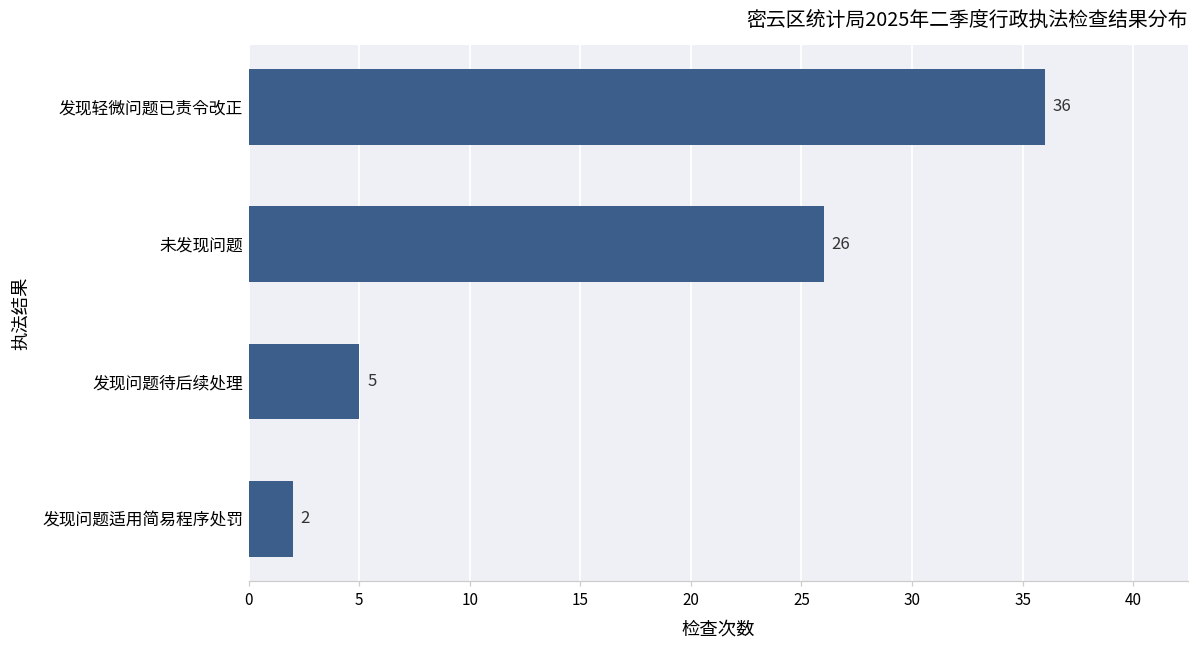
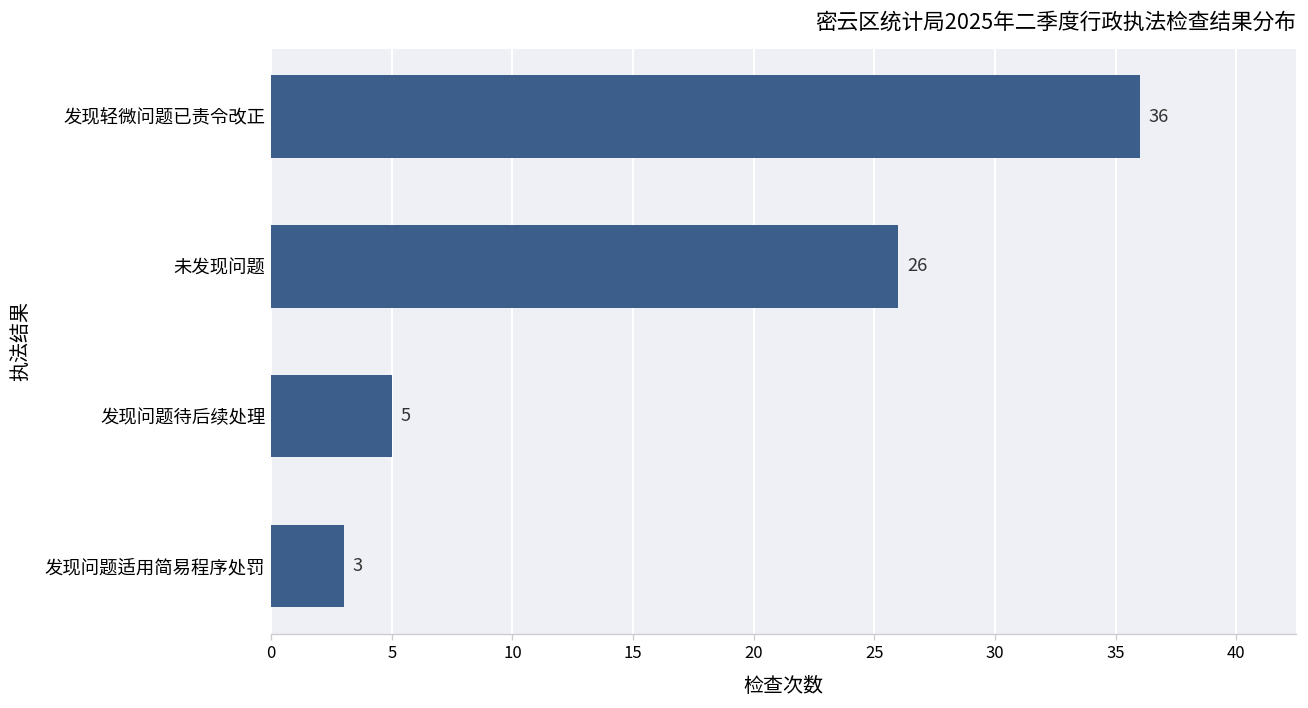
发现问题适用简易程序处罚: 2 -> 3
